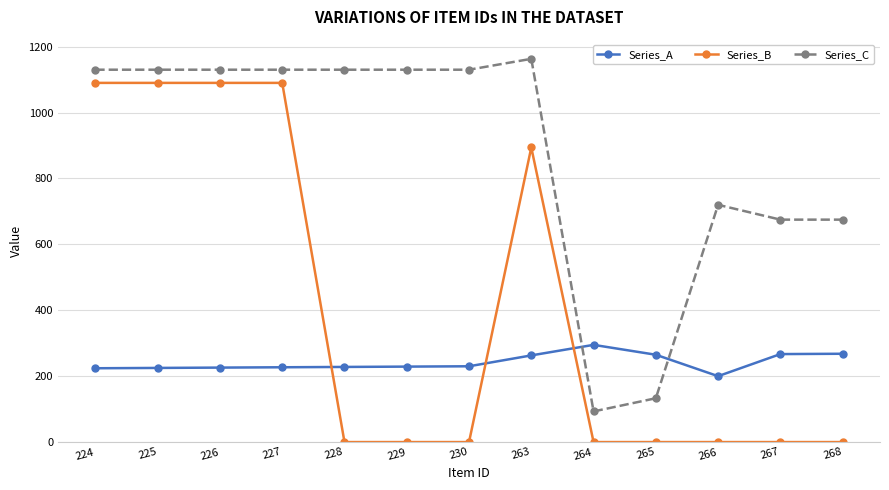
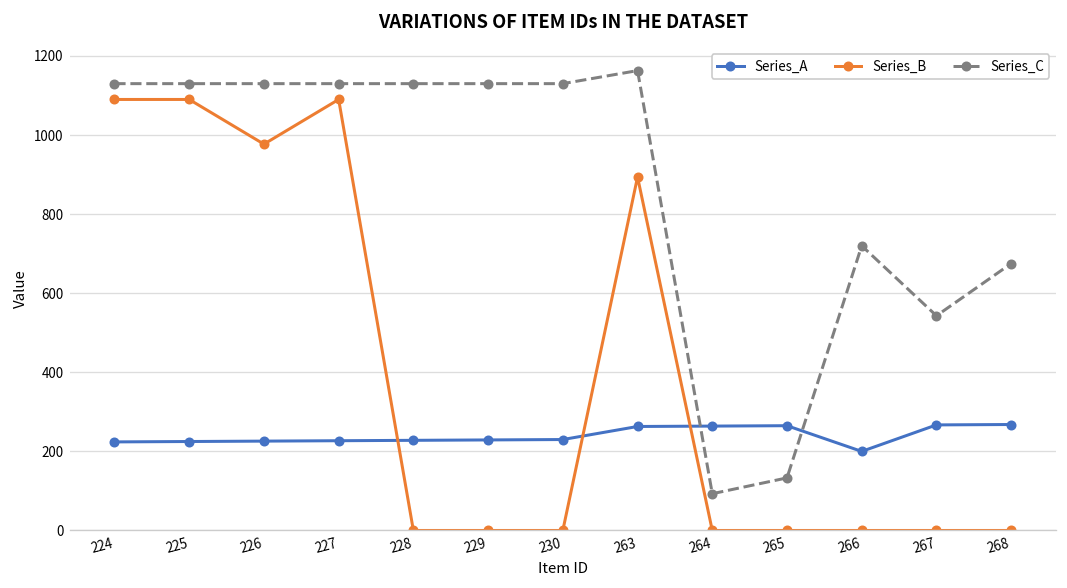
Series_B, 226: 1090 -> 980
Series_A, 264: 300 -> 260
Series_C, 267: 680 -> 540
